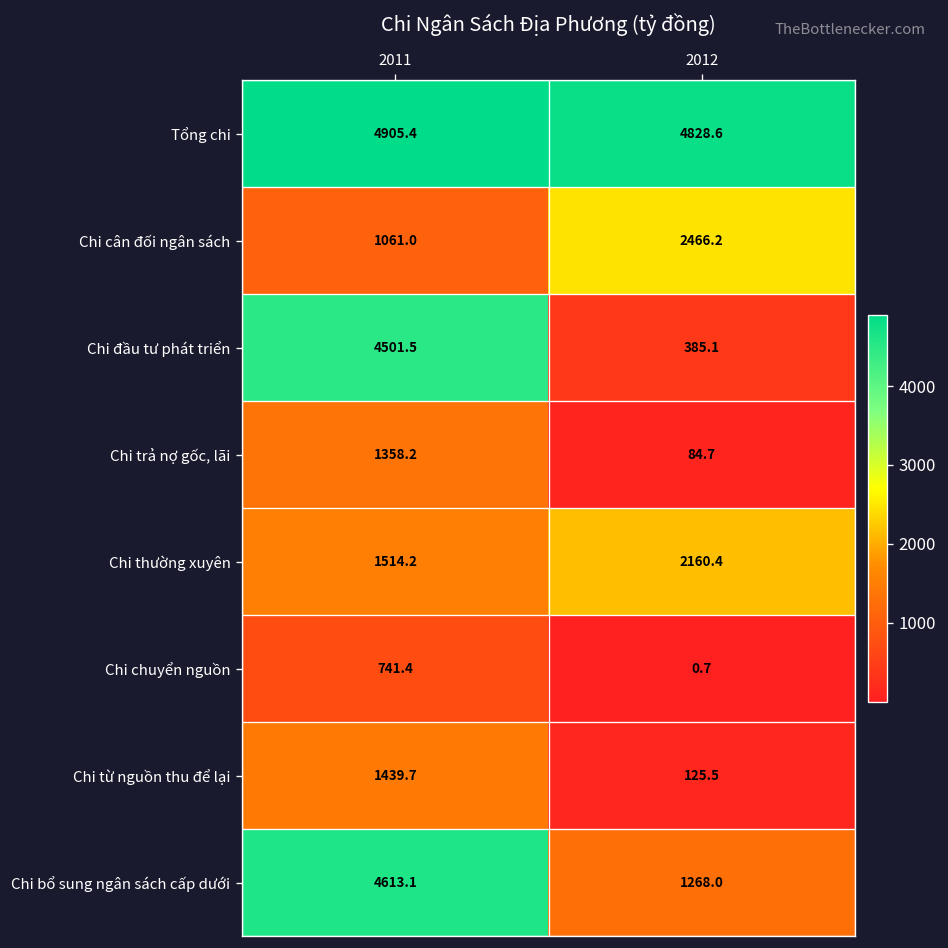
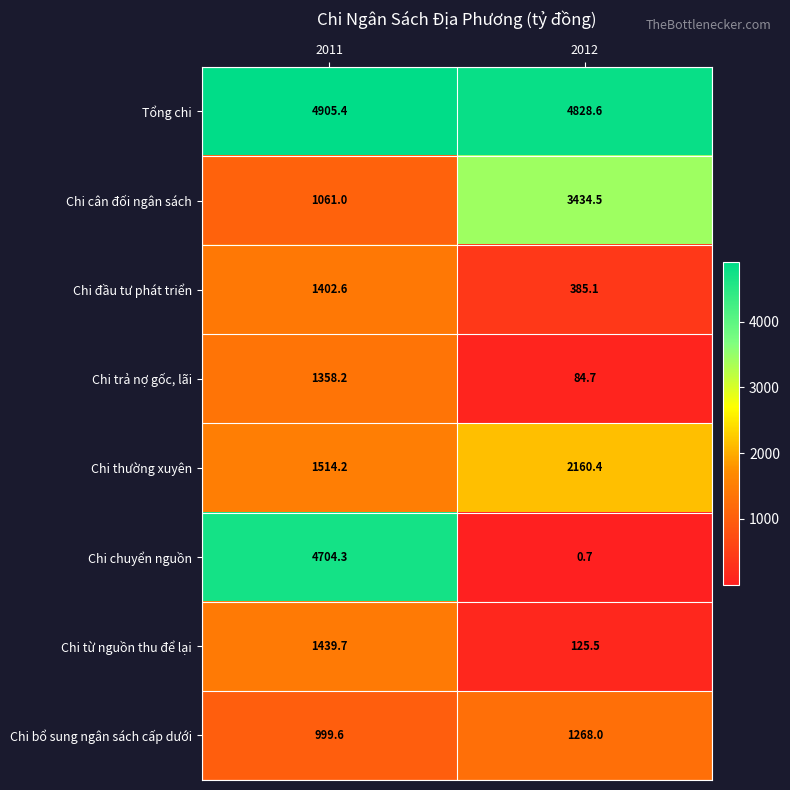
Chi cân đối ngân sách, 2012: 2466.2 -> 3434.5
Chi đầu tư phát triển, 2011: 4501.5 -> 1402.6
Chi chuyển nguồn, 2011: 741.4 -> 4704.3
Chi bổ sung ngân sách cấp dưới, 2011: 4613.1 -> 999.6
